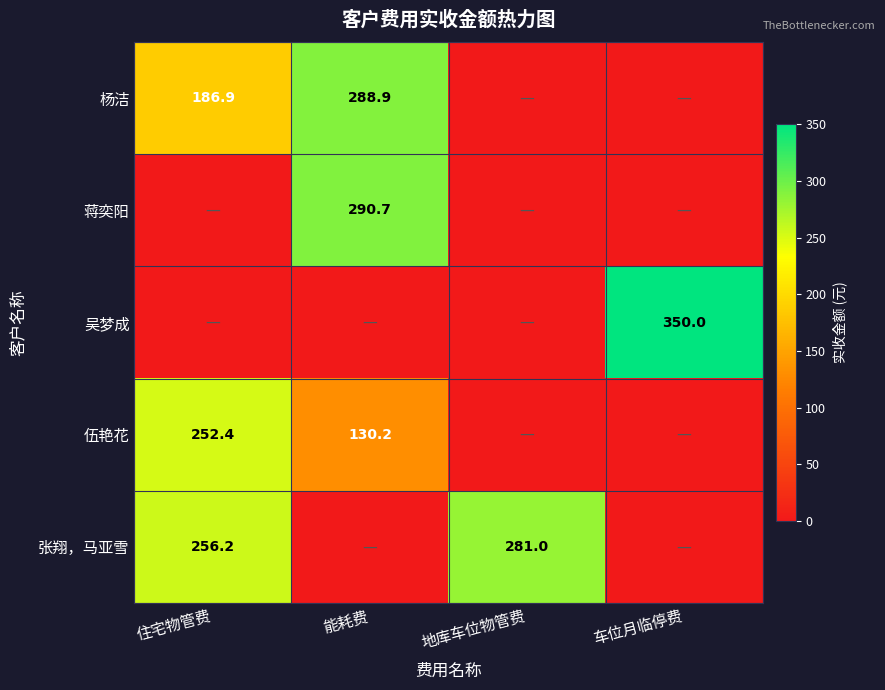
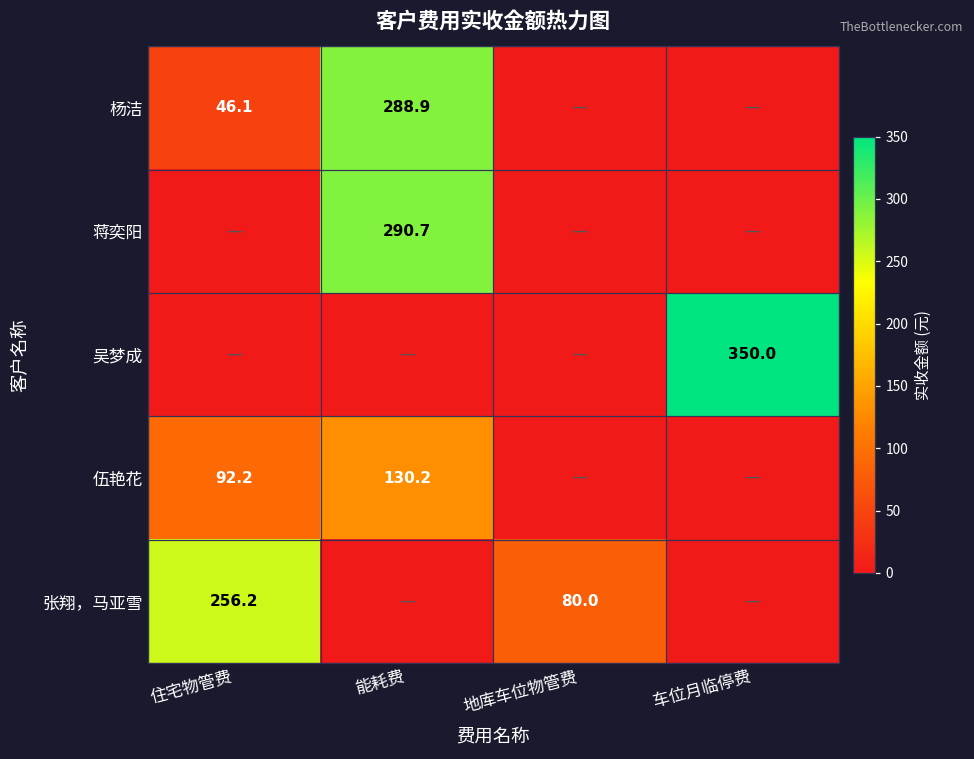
杨洁, 住宅物管费: 186.9 -> 46.1
伍艳花, 住宅物管费: 252.4 -> 92.2
张翔，马亚雪, 地库车位物管费: 281.0 -> 80.0
